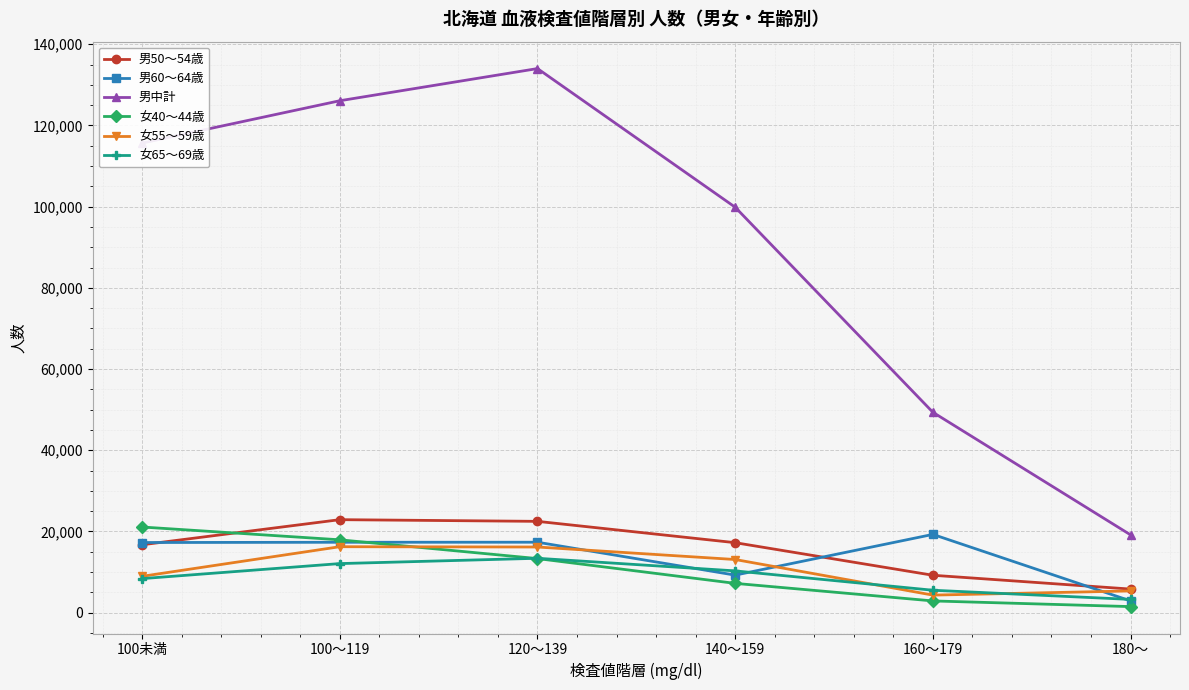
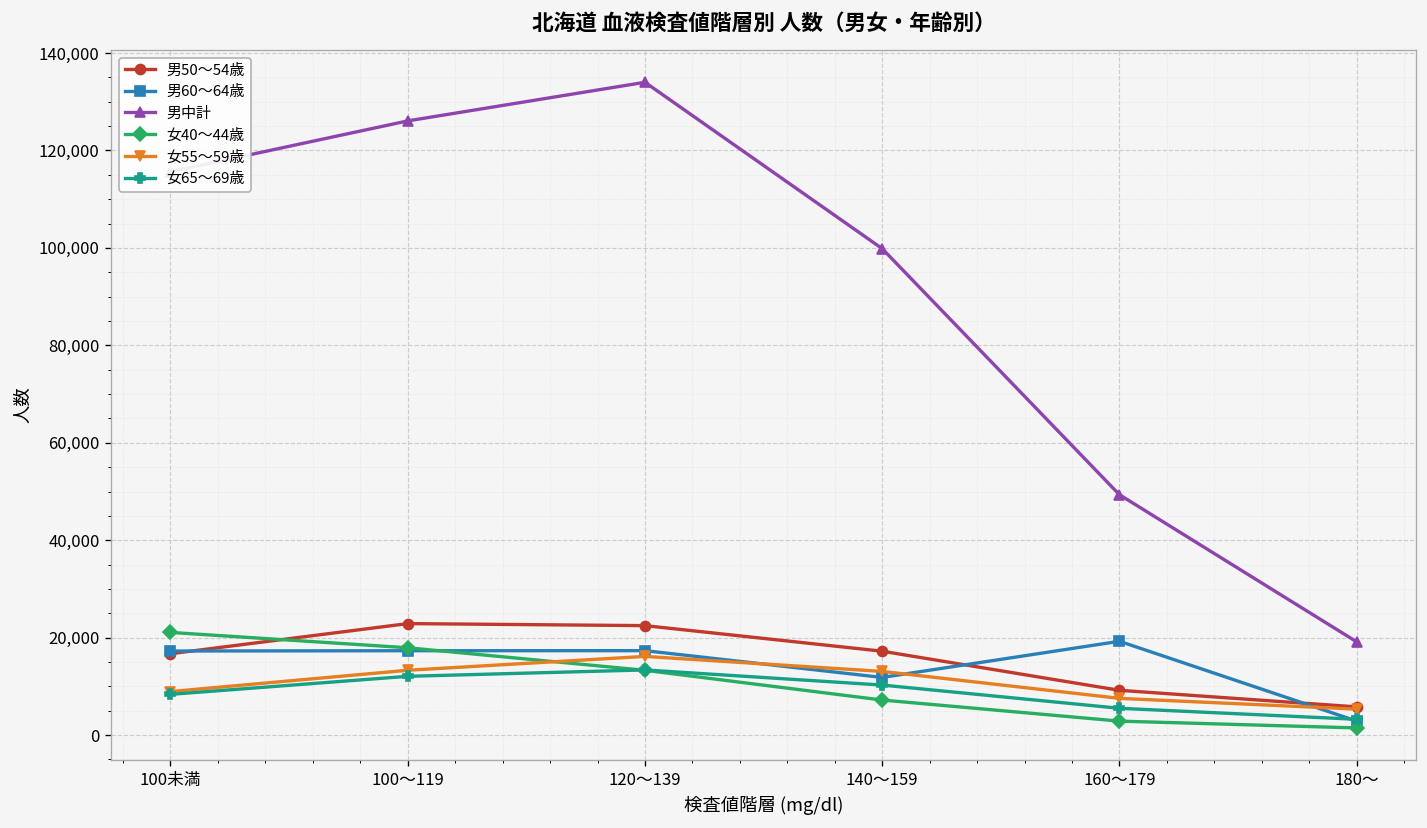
女55～59歳, 100～119: 16,000 -> 13,000
男60～64歳, 140～159: 9,000 -> 12,000
女55～59歳, 160～179: 4,000 -> 8,000
